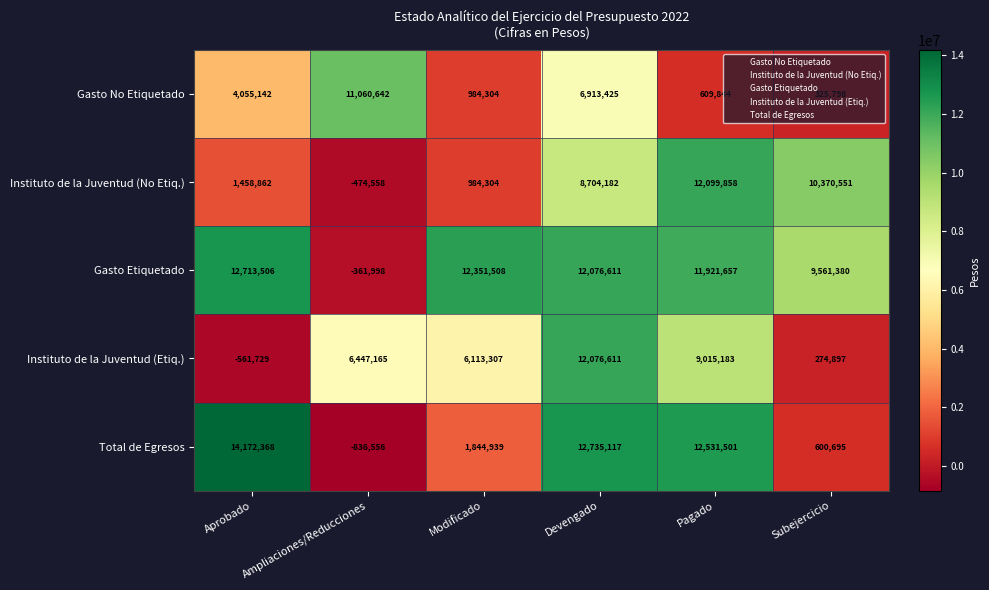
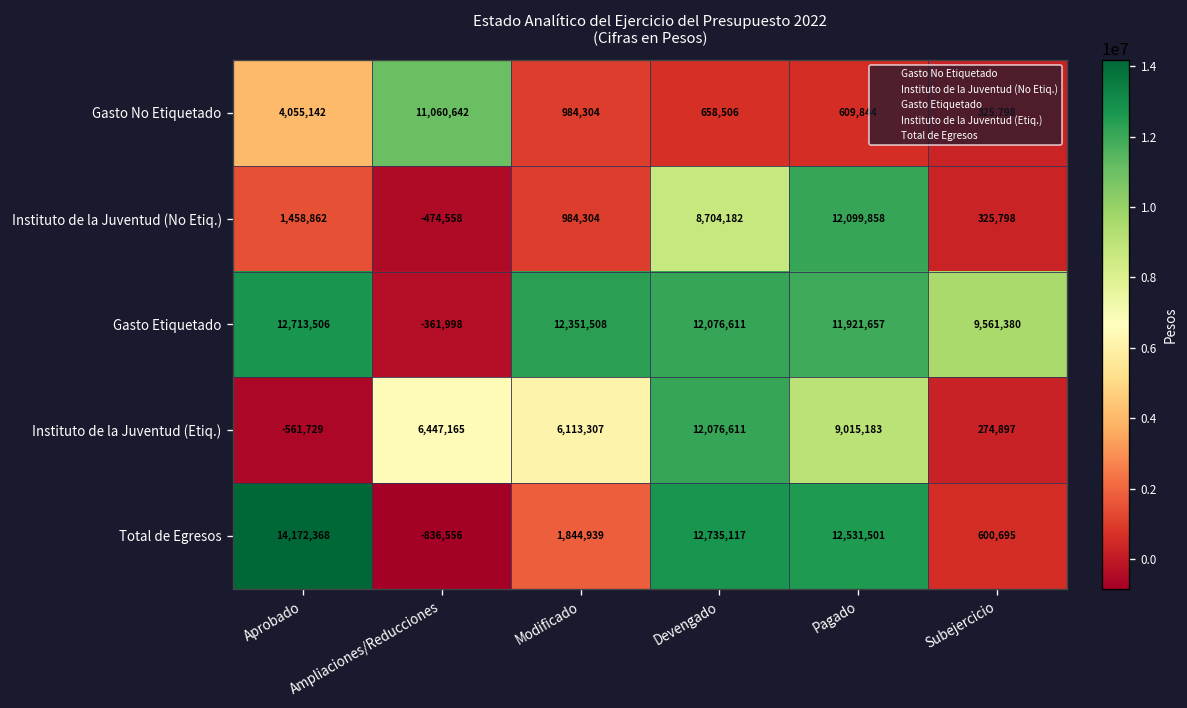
Gasto No Etiquetado, Devengado: 6,913,425 -> 658,506
Instituto de la Juventud (No Etiq.), Subejercicio: 10,370,551 -> 325,798
